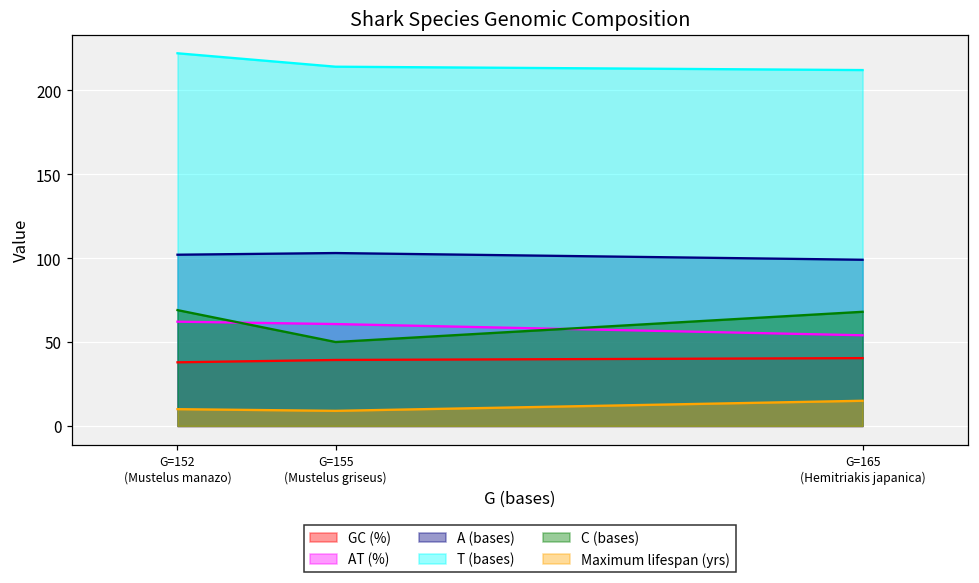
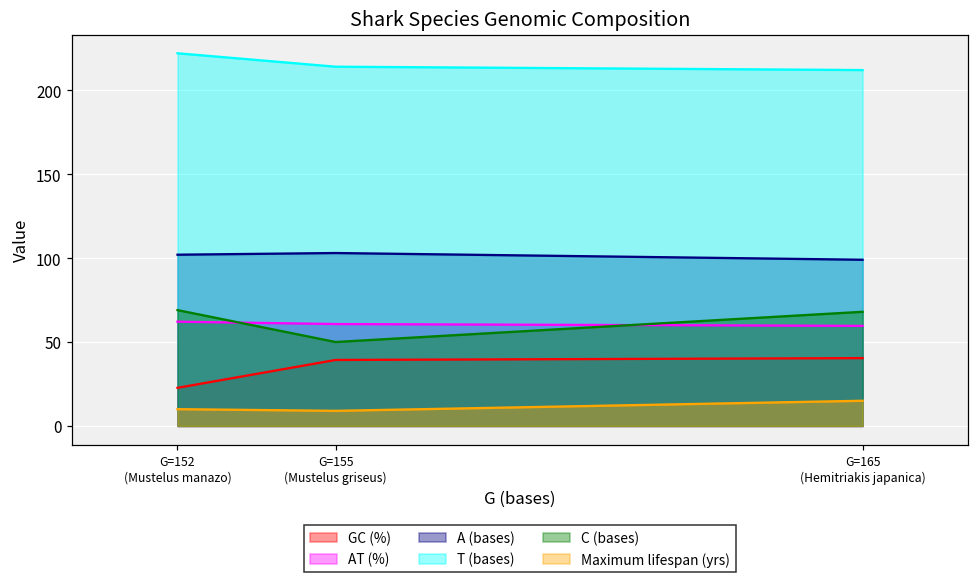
GC (%), G=152 (Mustelus manazo): 38 -> 23
AT (%), G=165 (Hemitriakis japanica): 54 -> 60
